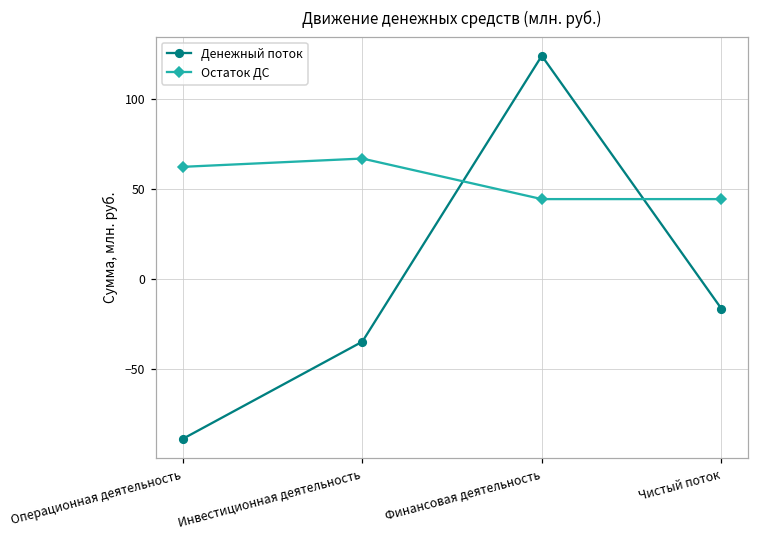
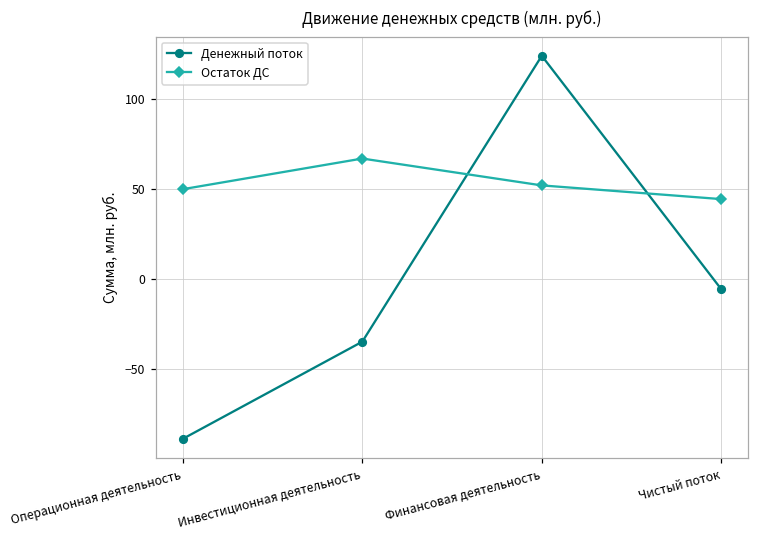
Остаток ДС, Операционная деятельность: 62 -> 50
Остаток ДС, Финансовая деятельность: 45 -> 52
Денежный поток, Чистый поток: -16 -> -6
